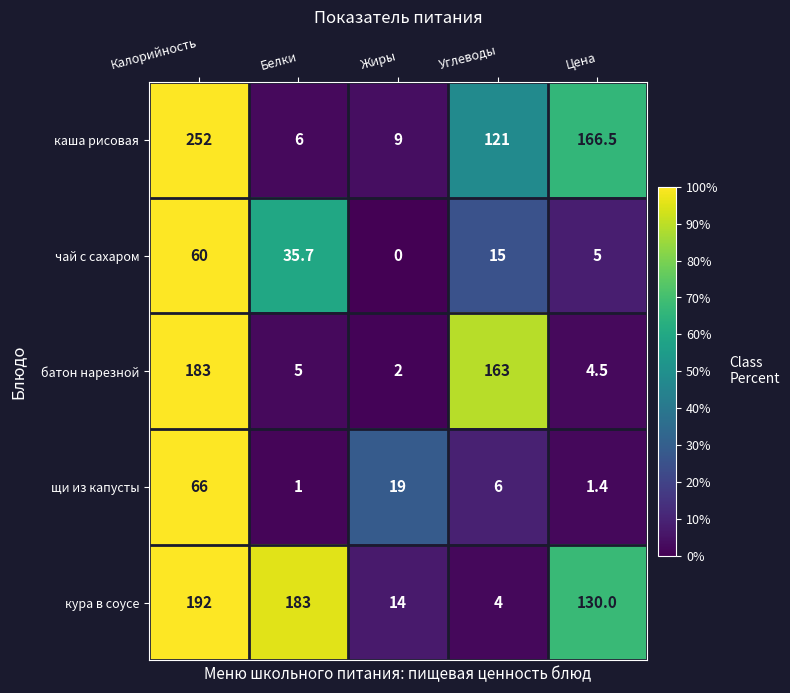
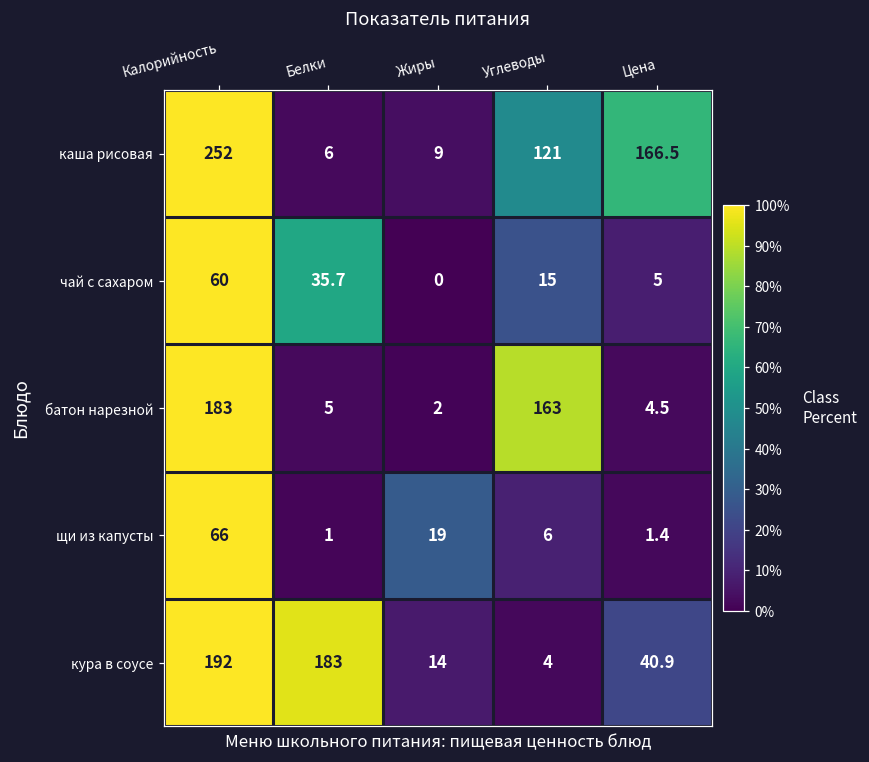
кура в соусе, Цена: 130.0 -> 40.9
